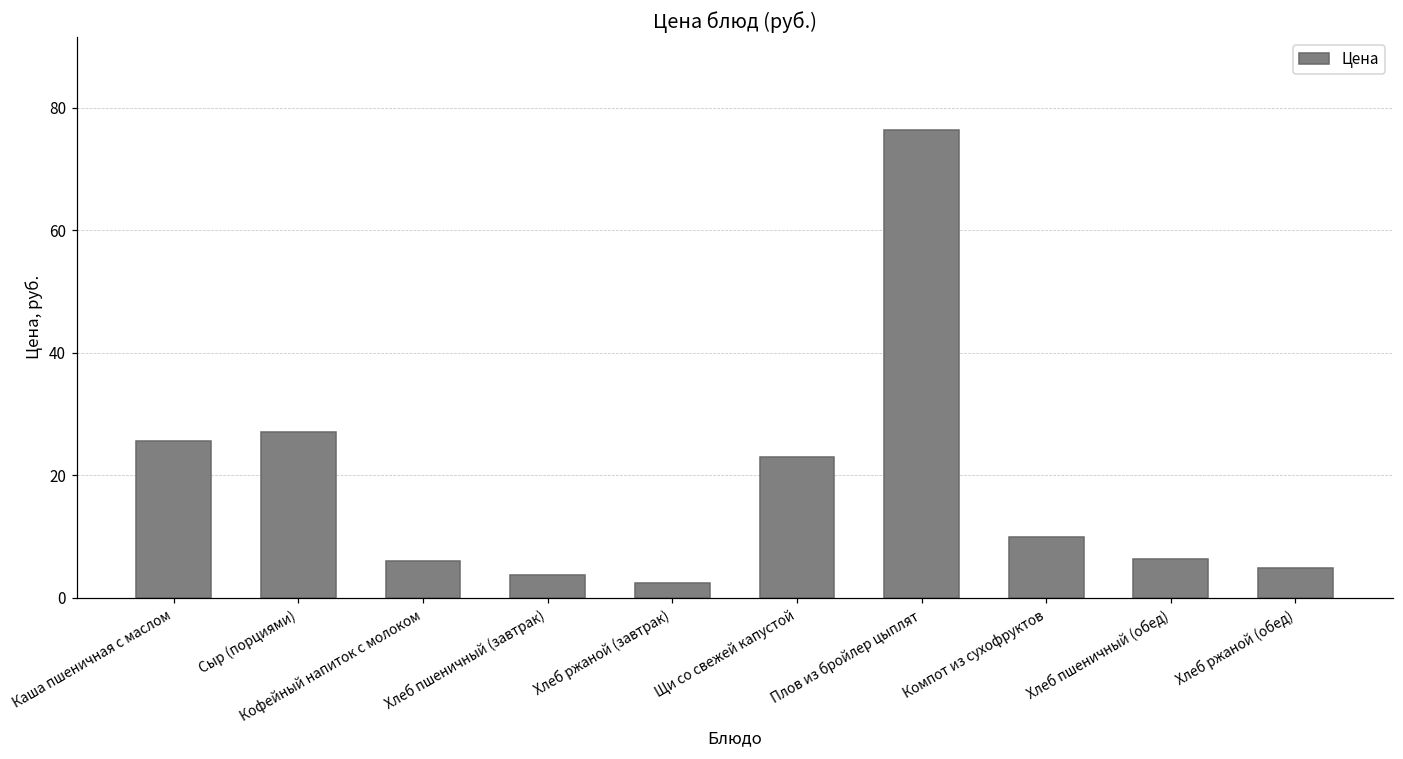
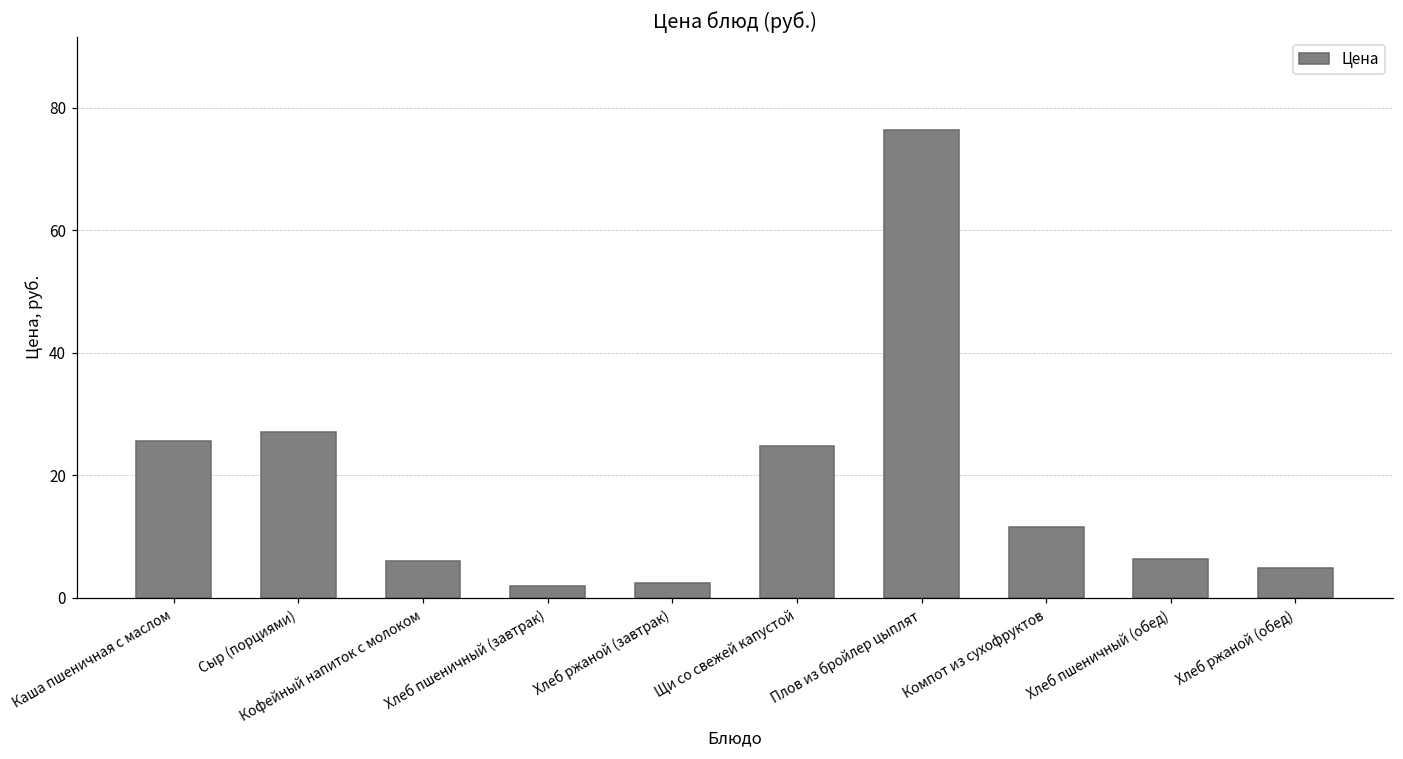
Хлеб пшеничный (завтрак): 4 -> 2
Щи со свежей капустой: 23 -> 25
Компот из сухофруктов: 10 -> 12
